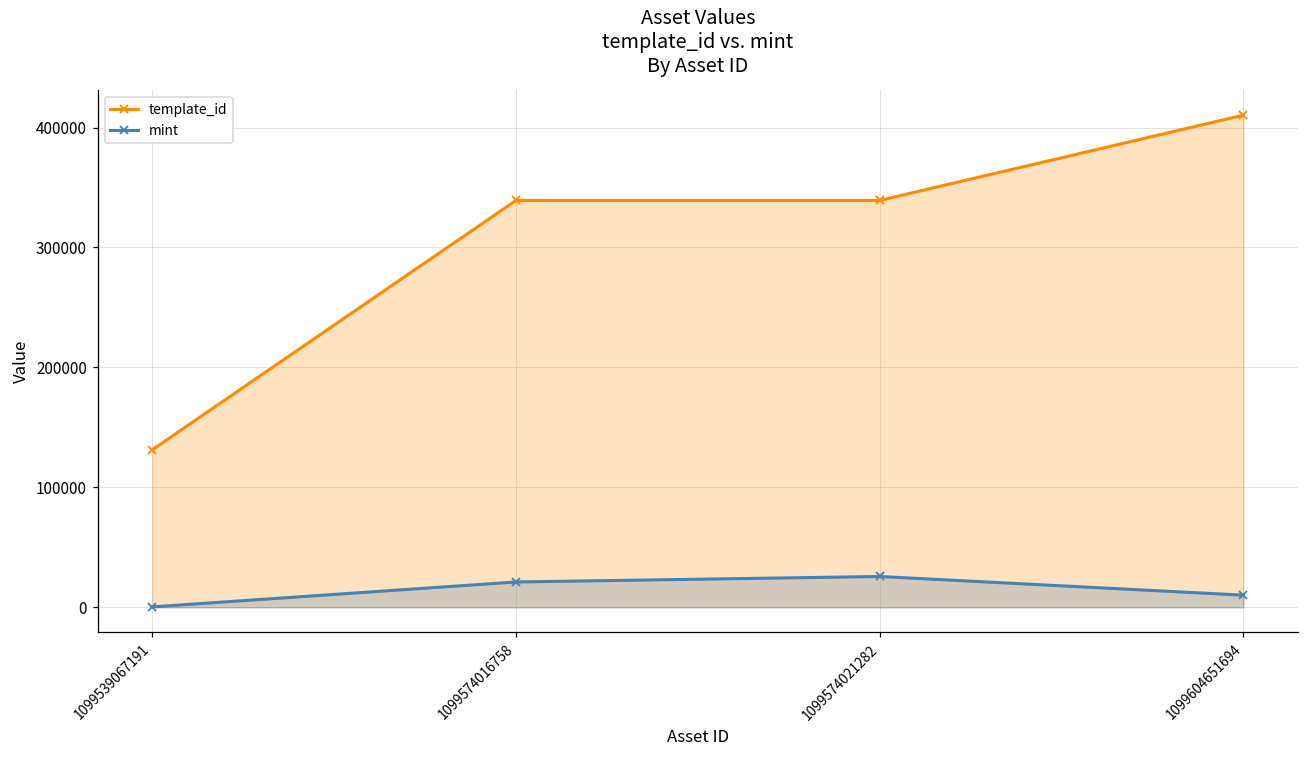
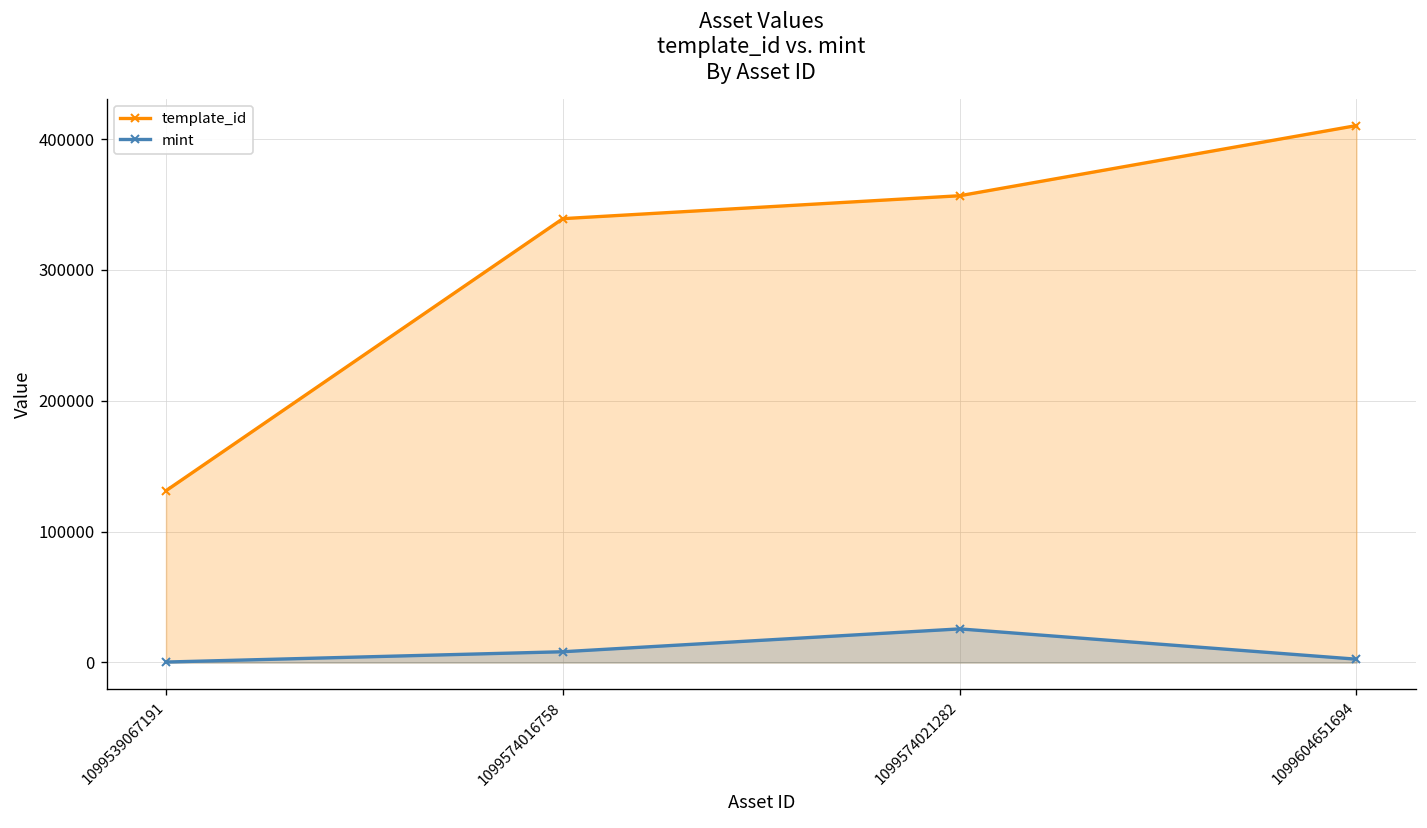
mint, 1099574016758: 21000 -> 8000
template_id, 1099574021282: 339000 -> 357000
mint, 1099604651694: 10000 -> 3000
